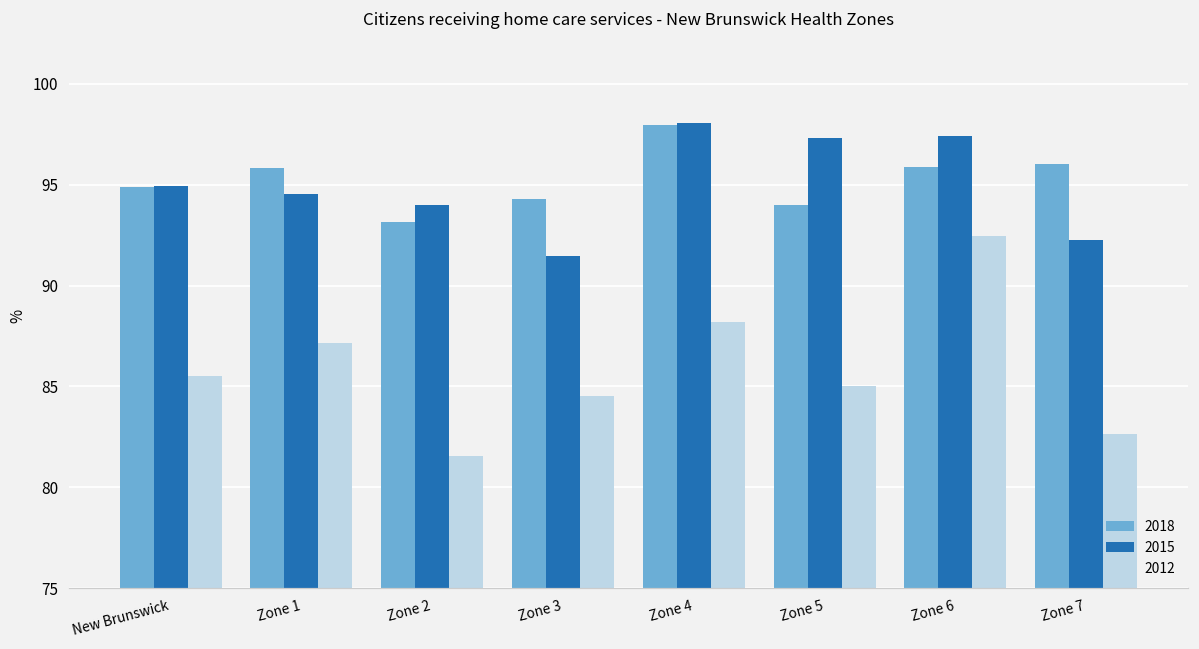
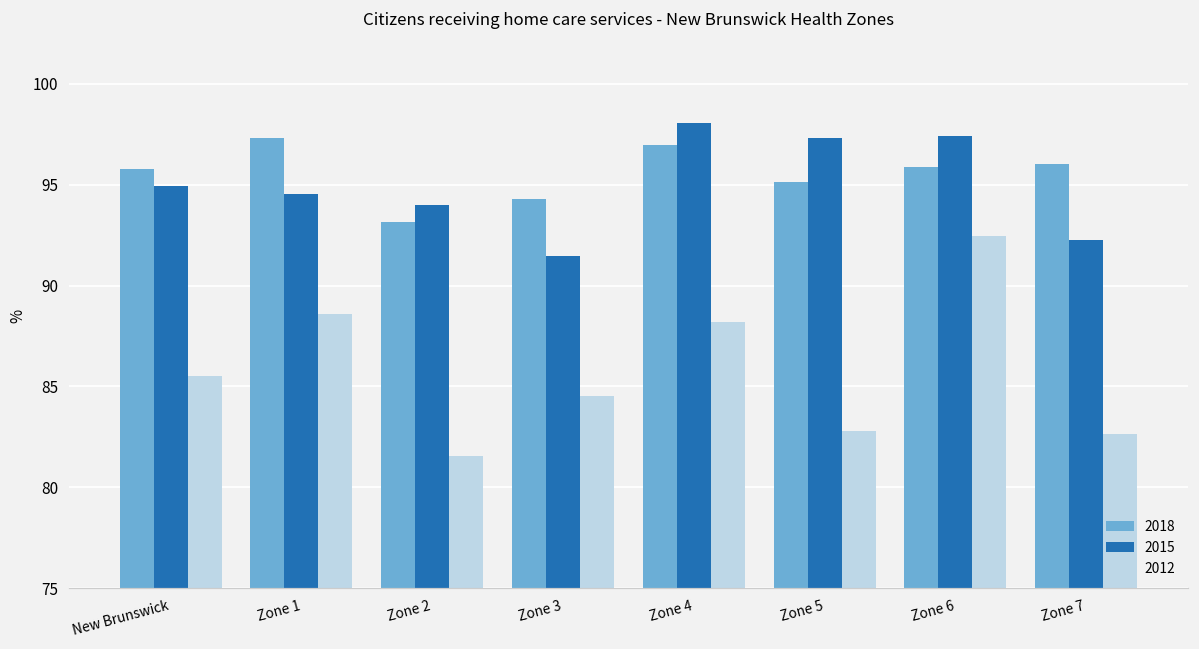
2018, New Brunswick: 94.9 -> 95.8
2018, Zone 1: 95.8 -> 97.3
2012, Zone 1: 87.2 -> 88.6
2018, Zone 4: 97.9 -> 97.0
2018, Zone 5: 94.0 -> 95.1
2012, Zone 5: 85.0 -> 82.8
